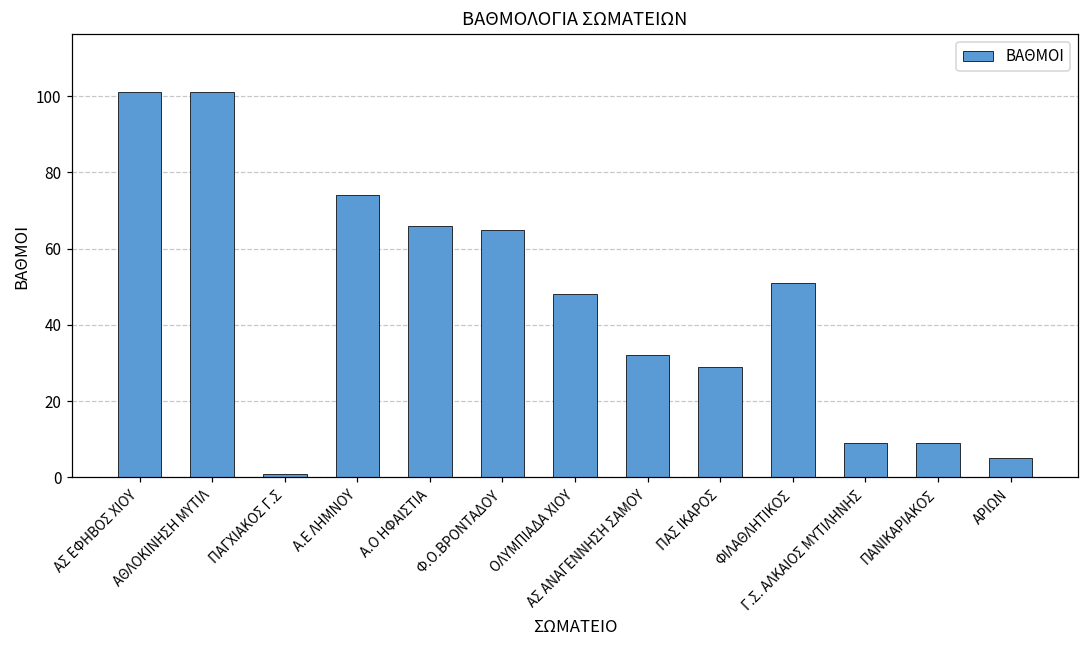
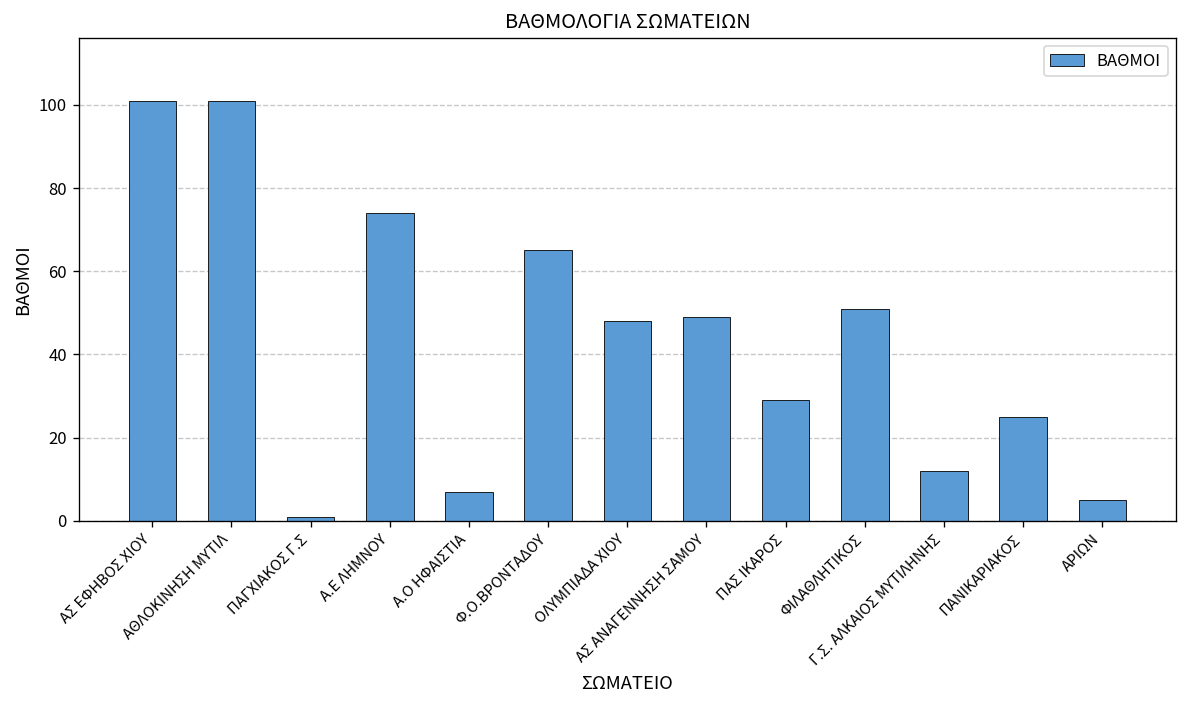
Α.Ο ΗΦΑΙΣΤΙΑ: 66 -> 7
ΑΣ ΑΝΑΓΕΝΝΗΣΗ ΣΑΜΟΥ: 32 -> 49
Γ.Σ. ΑΛΚΑΙΟΣ ΜΥΤΙΛΗΝΗΣ: 9 -> 12
ΠΑΝΙΚΑΡΙΑΚΟΣ: 9 -> 25
